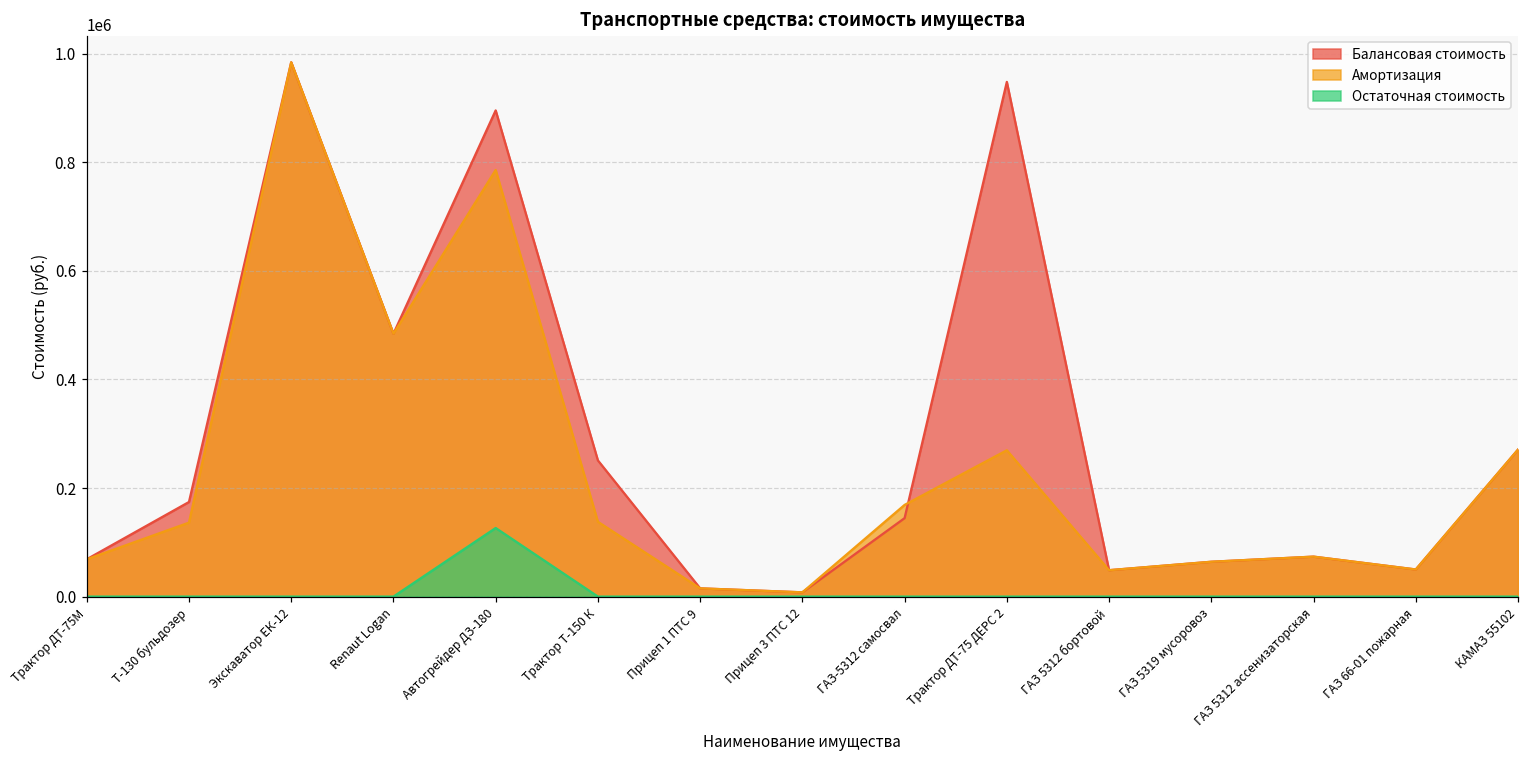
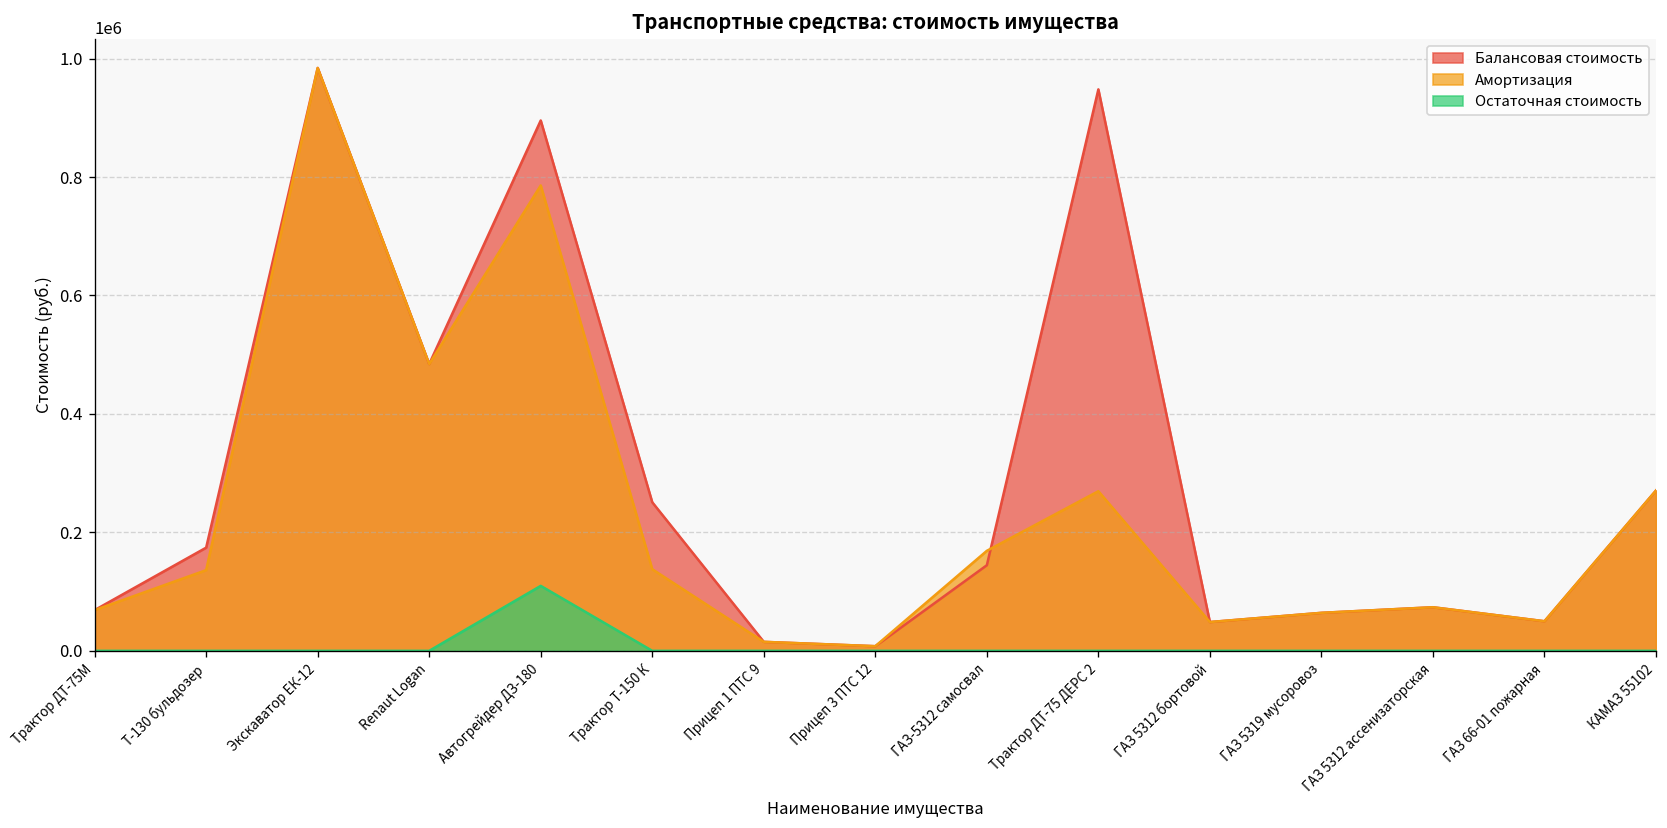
Остаточная стоимость, Автогрейдер ДЗ-180: 130000 -> 110000
